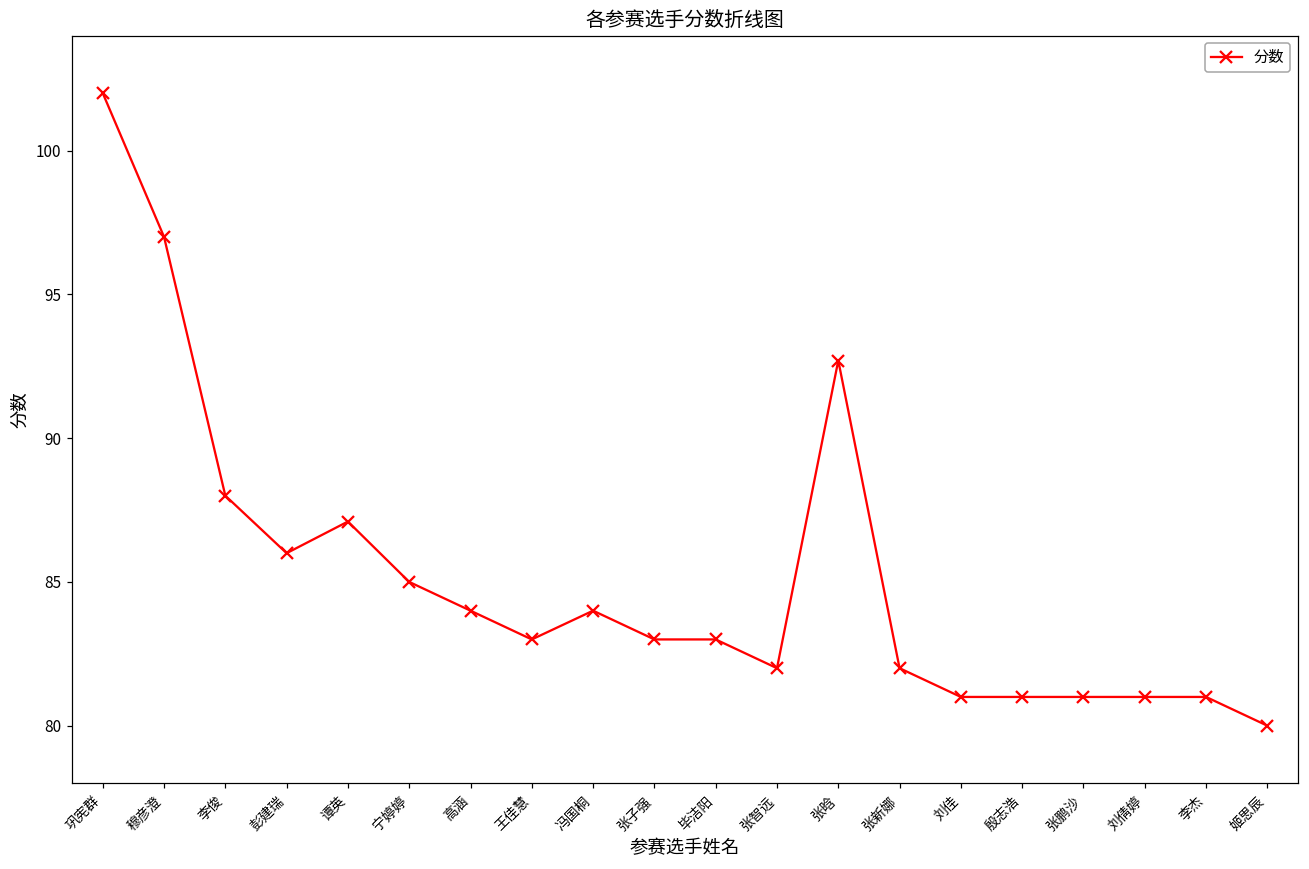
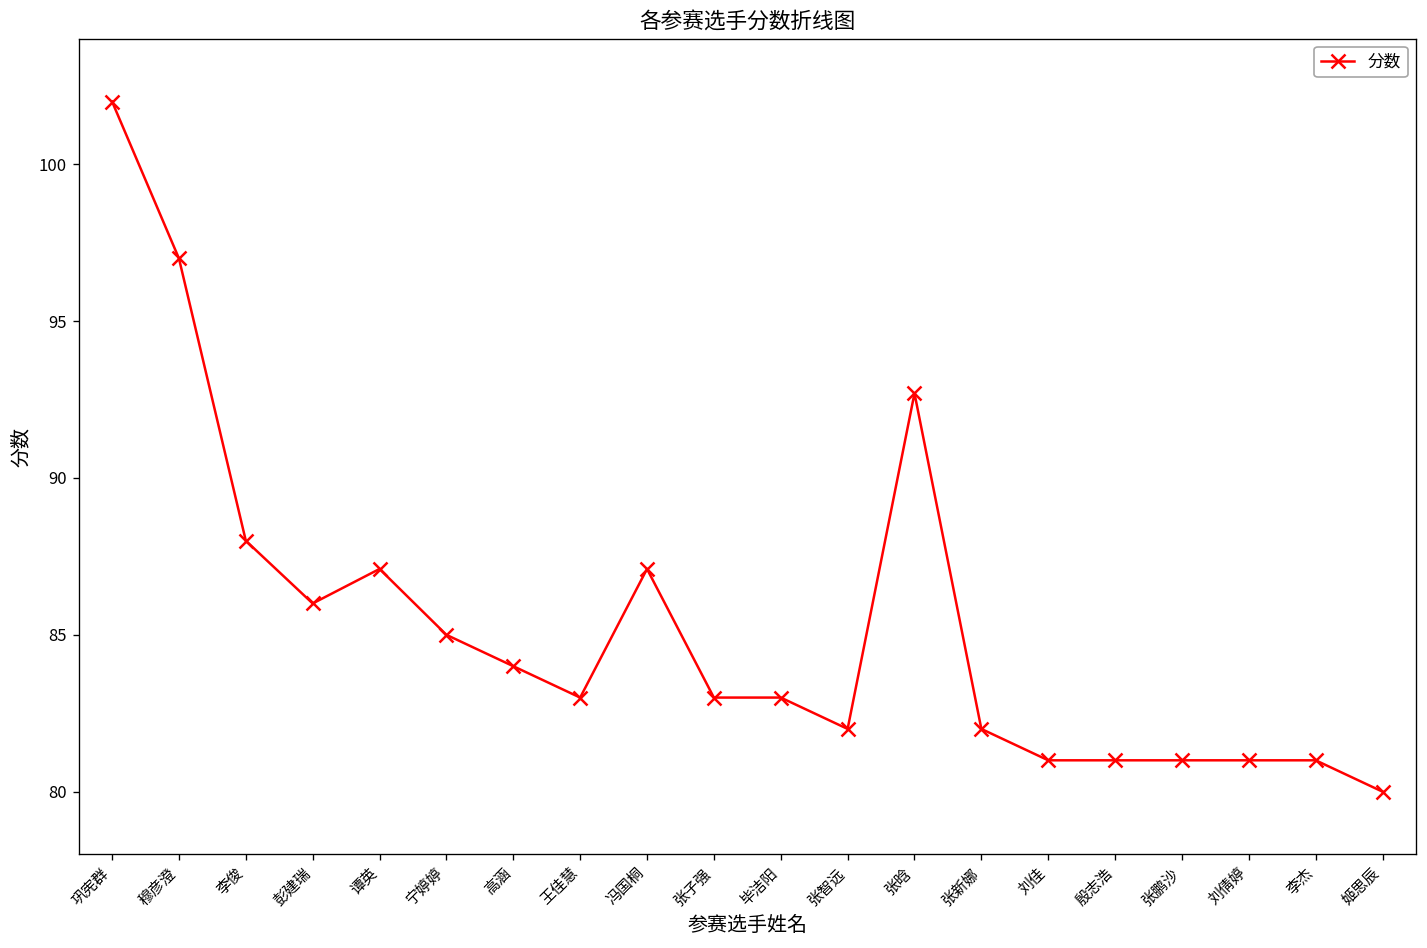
冯国桐: 84.0 -> 87.1
